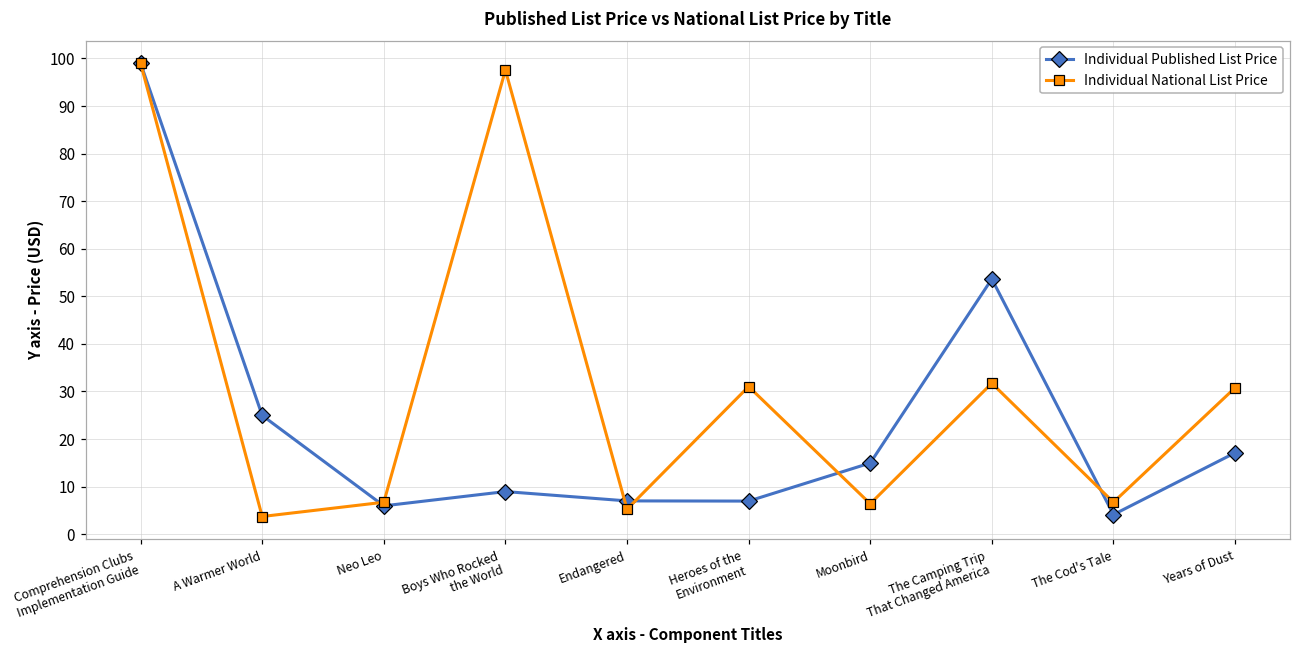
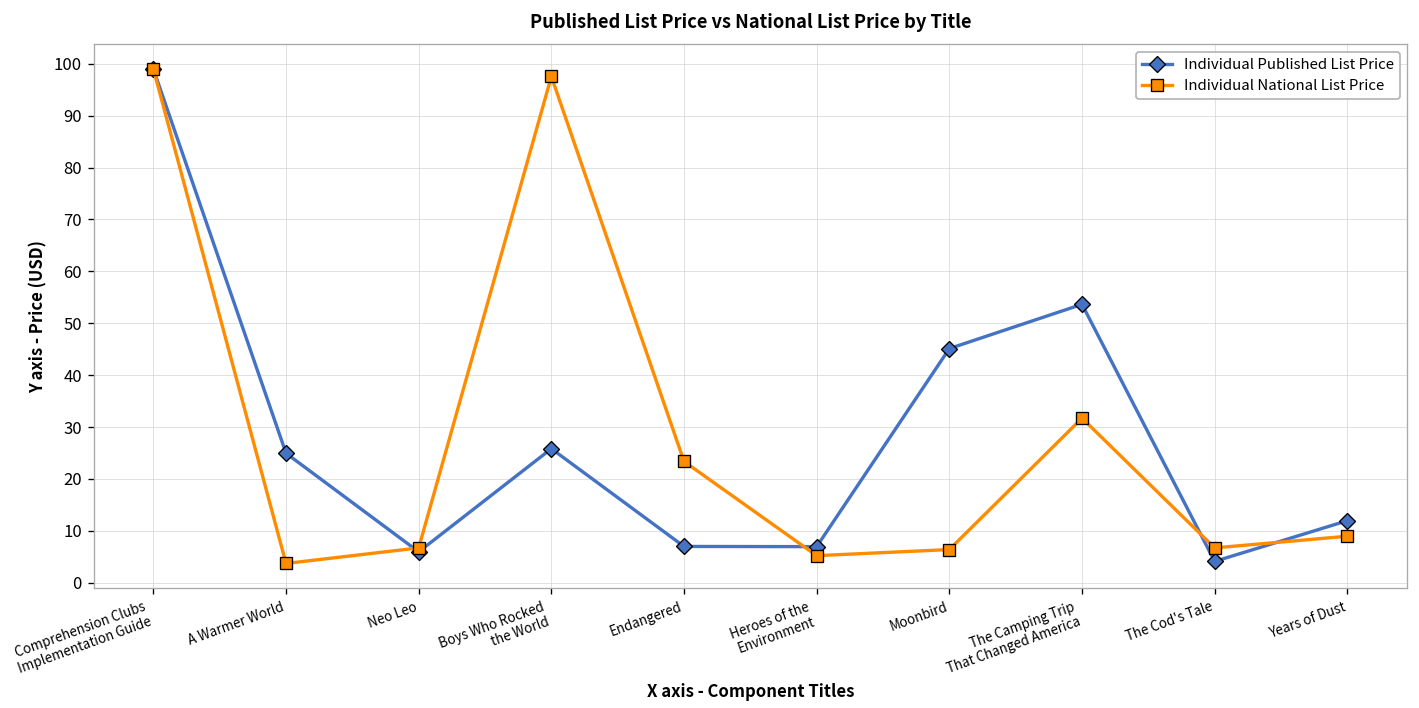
Individual Published List Price, Boys Who Rocked the World: 9 -> 26
Individual National List Price, Endangered: 5 -> 23
Individual National List Price, Heroes of the Environment: 31 -> 5
Individual Published List Price, Moonbird: 15 -> 45
Individual Published List Price, Years of Dust: 17 -> 12
Individual National List Price, Years of Dust: 31 -> 9
